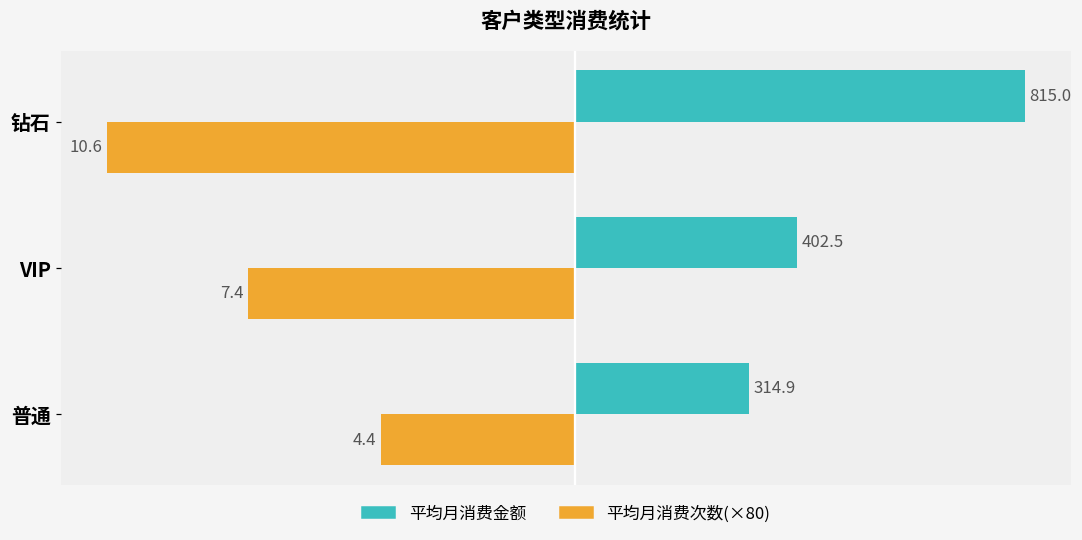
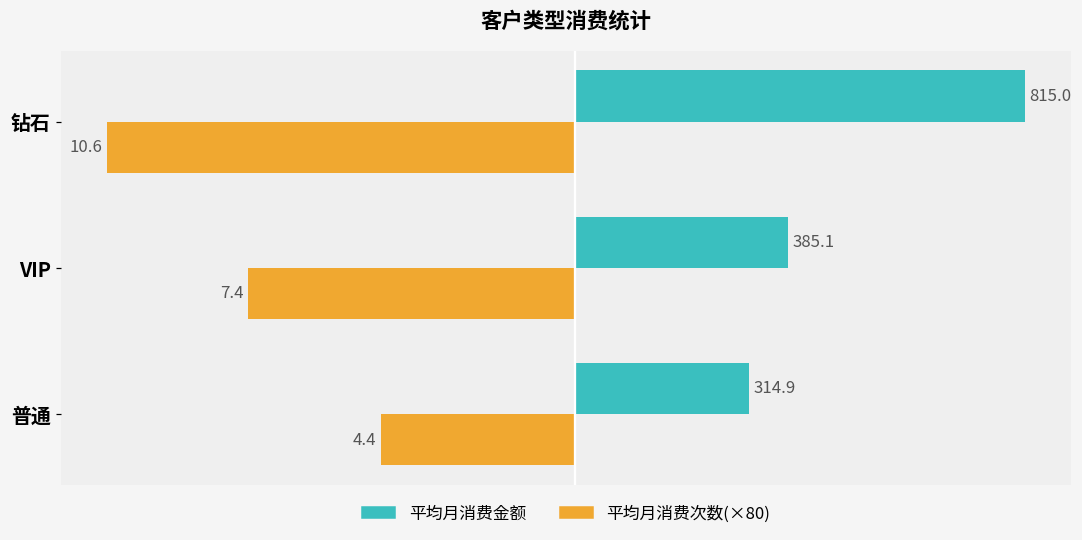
平均月消费金额, VIP: 402.5 -> 385.1
